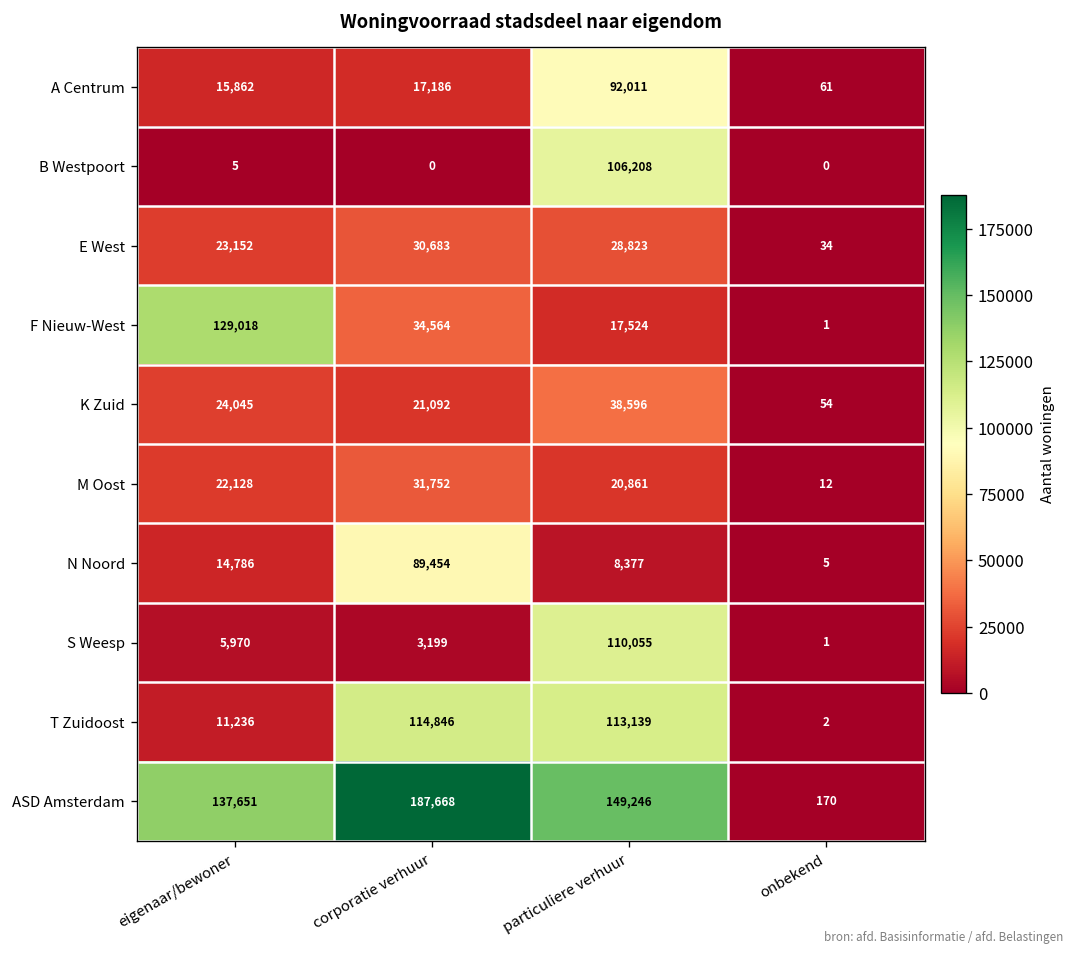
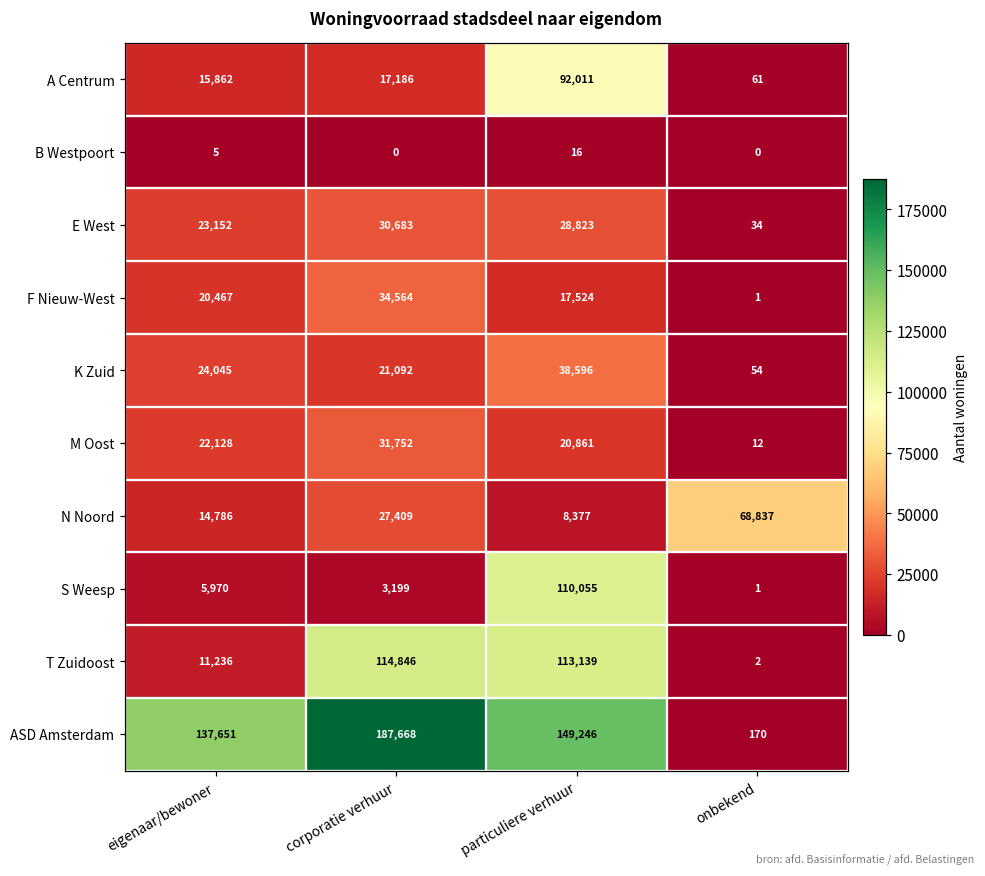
B Westpoort, particuliere verhuur: 106,208 -> 16
F Nieuw-West, eigenaar/bewoner: 129,018 -> 20,467
N Noord, corporatie verhuur: 89,454 -> 27,409
N Noord, onbekend: 5 -> 68,837
